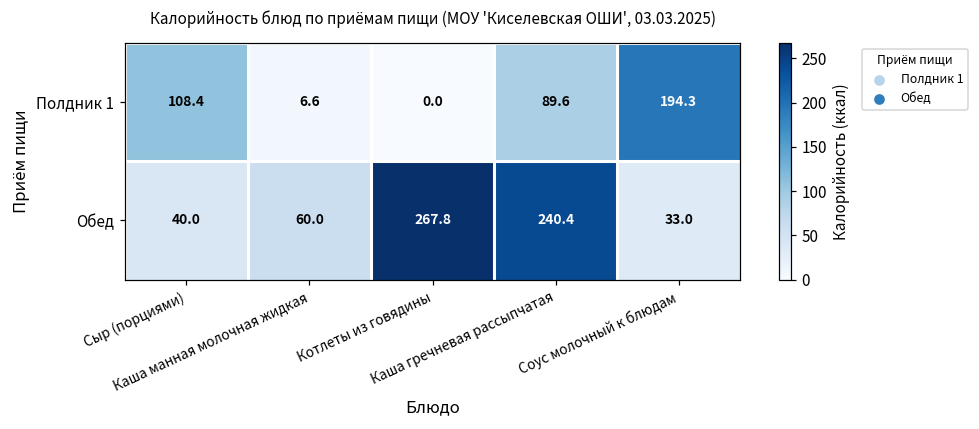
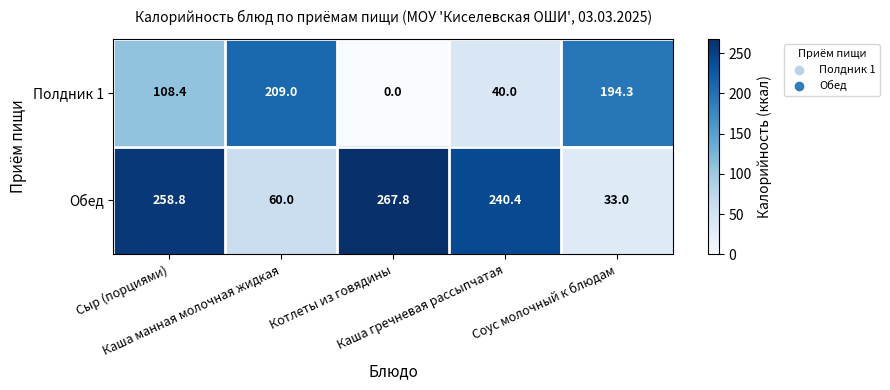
Полдник 1, Каша манная молочная жидкая: 6.6 -> 209.0
Полдник 1, Каша гречневая рассыпчатая: 89.6 -> 40.0
Обед, Сыр (порциями): 40.0 -> 258.8
